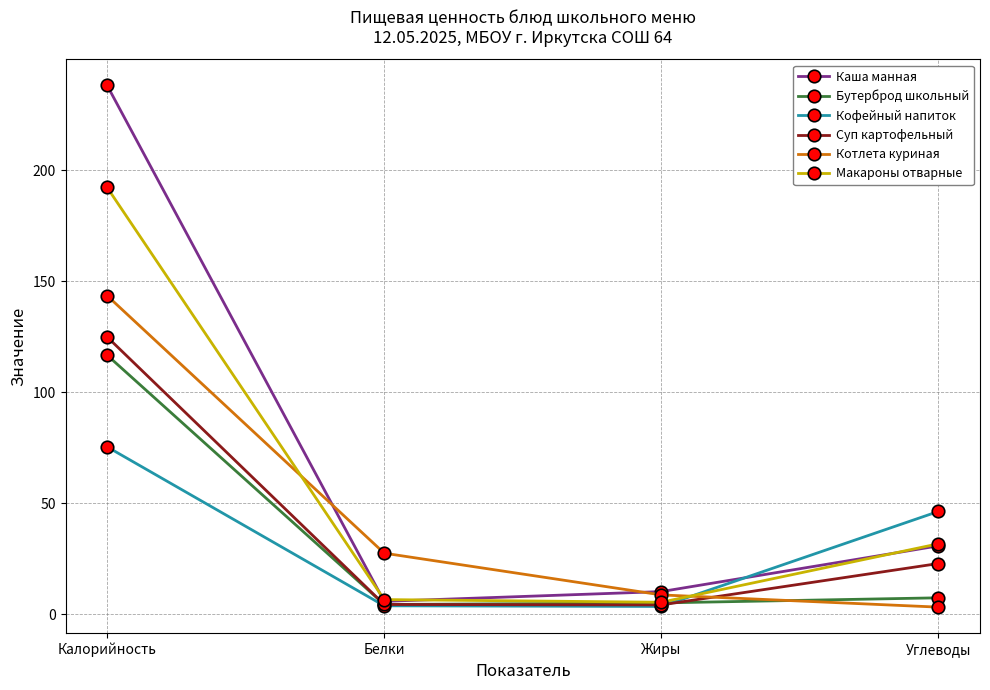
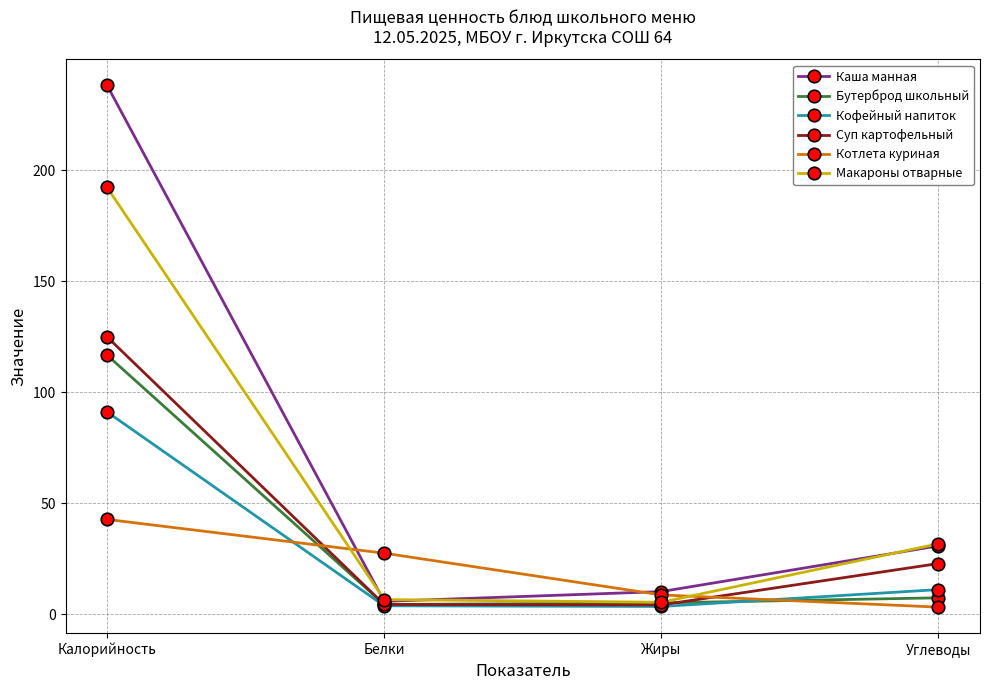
Кофейный напиток, Калорийность: 75 -> 91
Котлета куриная, Калорийность: 144 -> 43
Кофейный напиток, Углеводы: 46 -> 11
